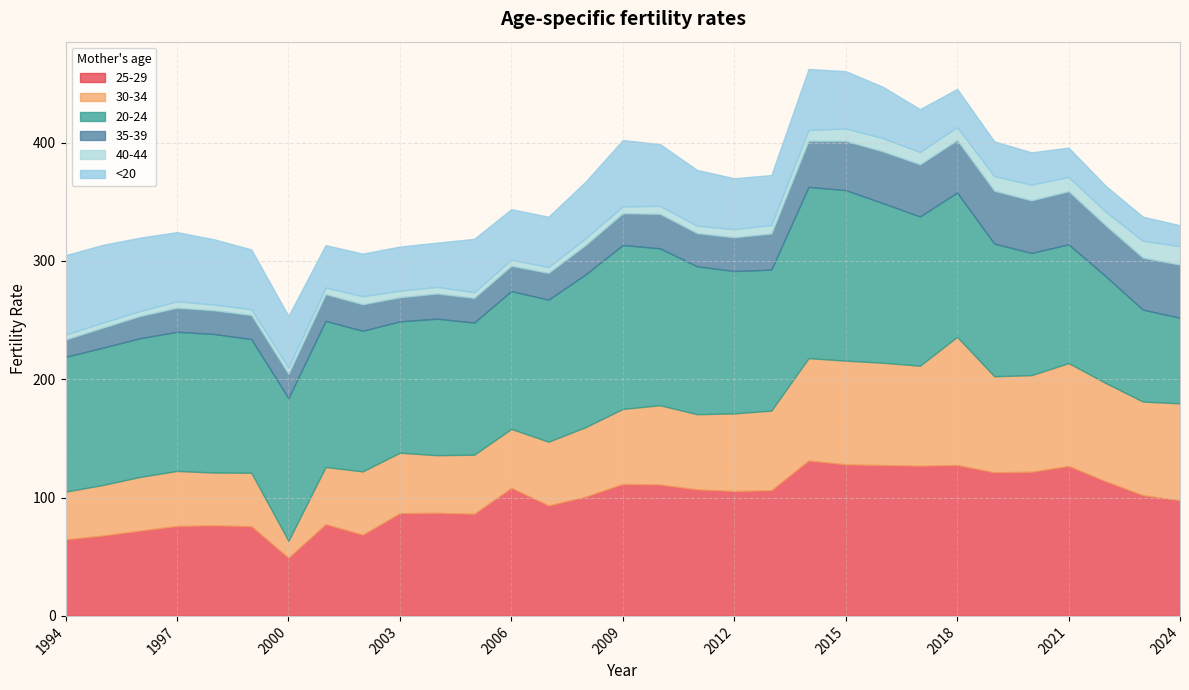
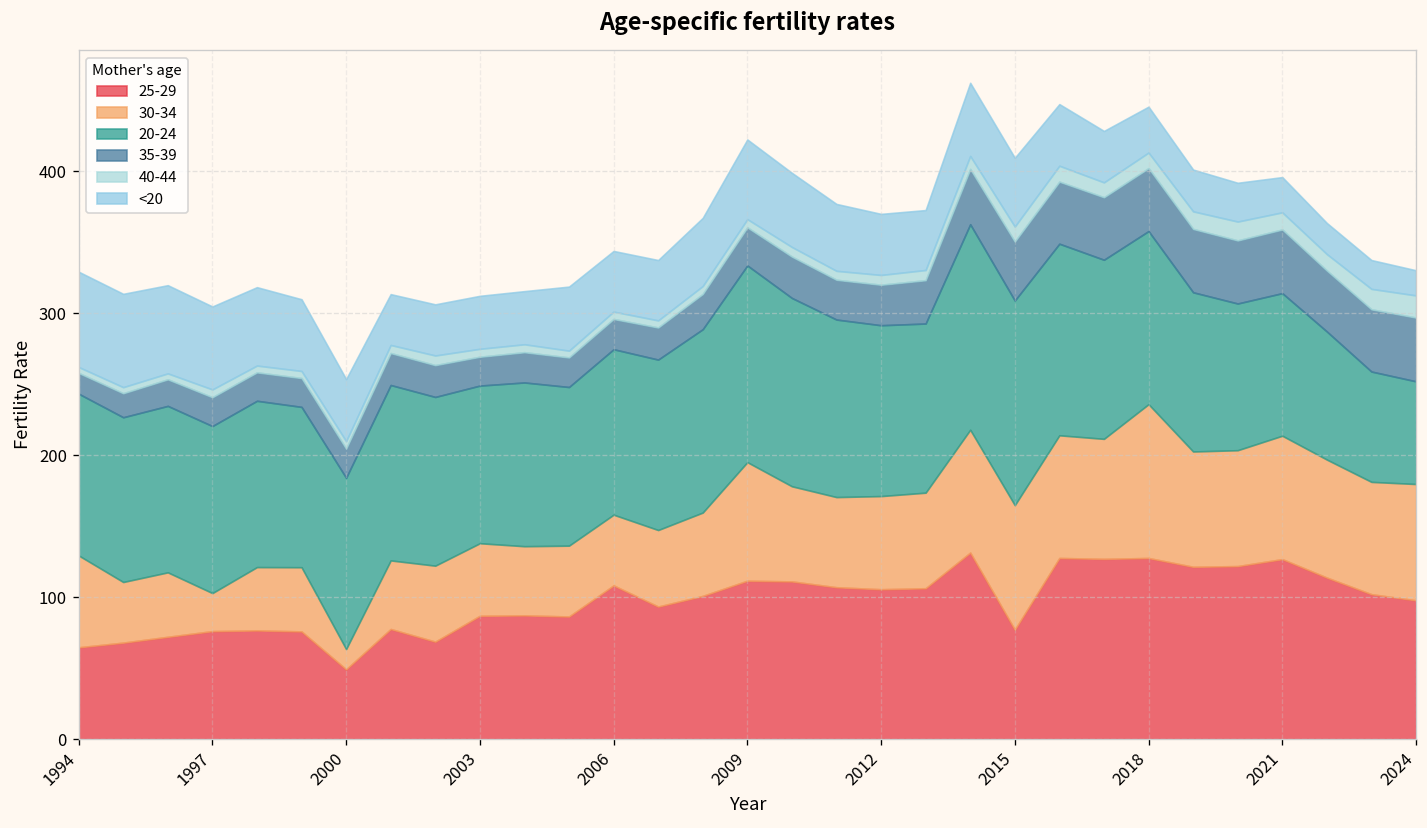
30-34, 1994: 40 -> 65
30-34, 1997: 47 -> 27
30-34, 2009: 63 -> 84
25-29, 2015: 128 -> 77
